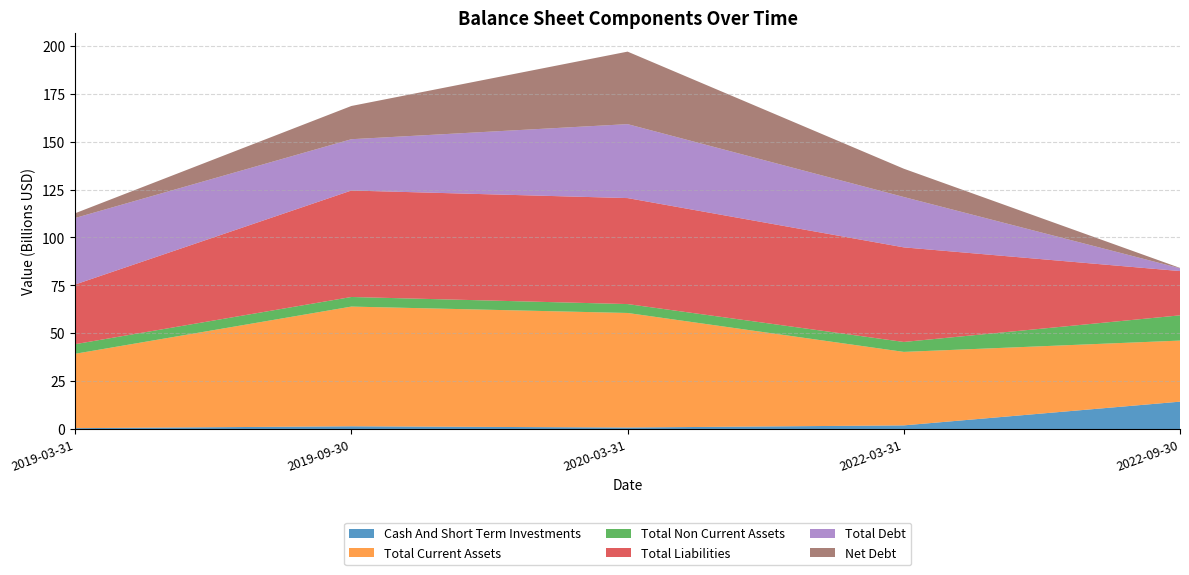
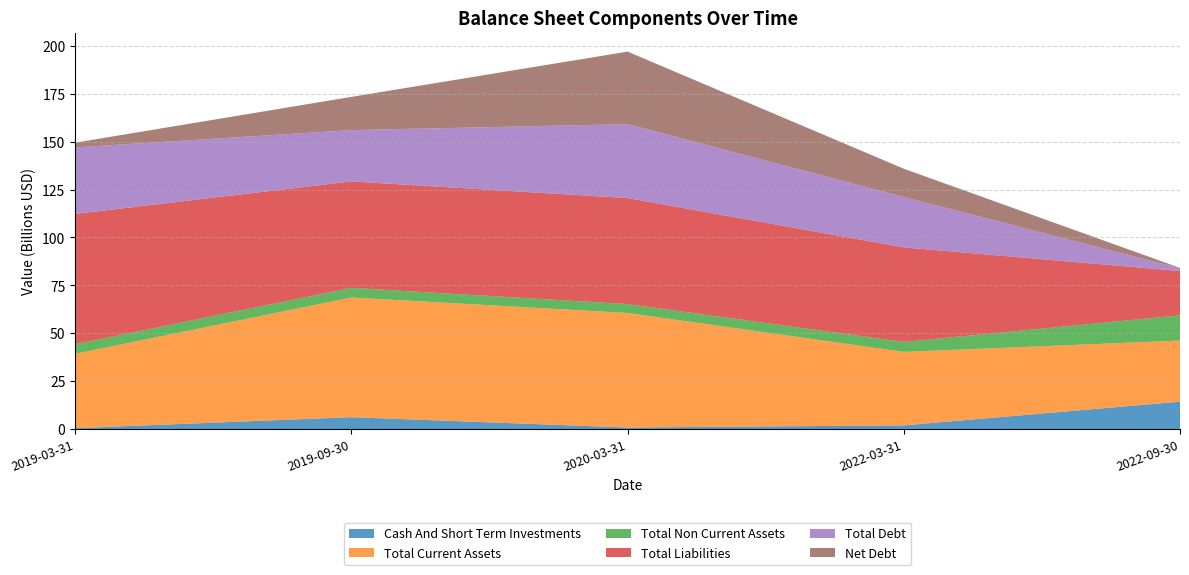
Total Liabilities, 2019-03-31: 31 -> 68
Cash And Short Term Investments, 2019-09-30: 2 -> 6
